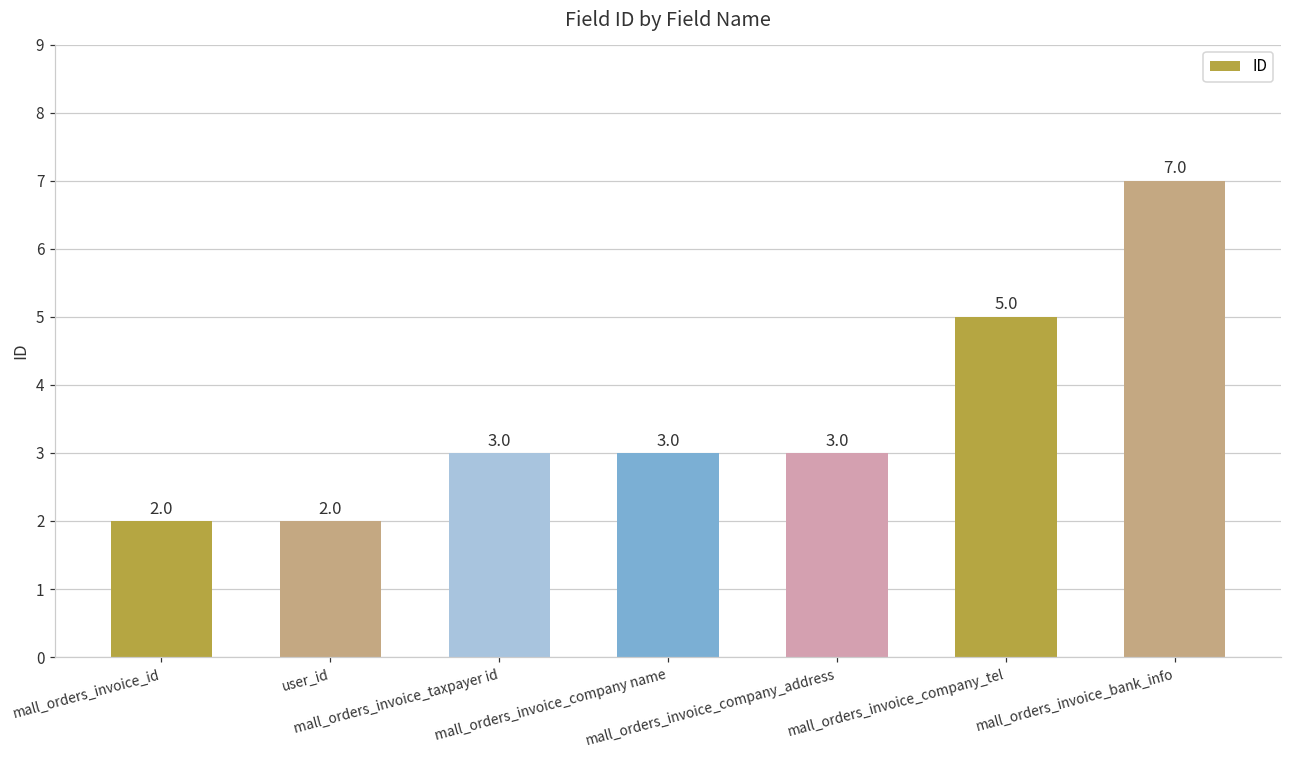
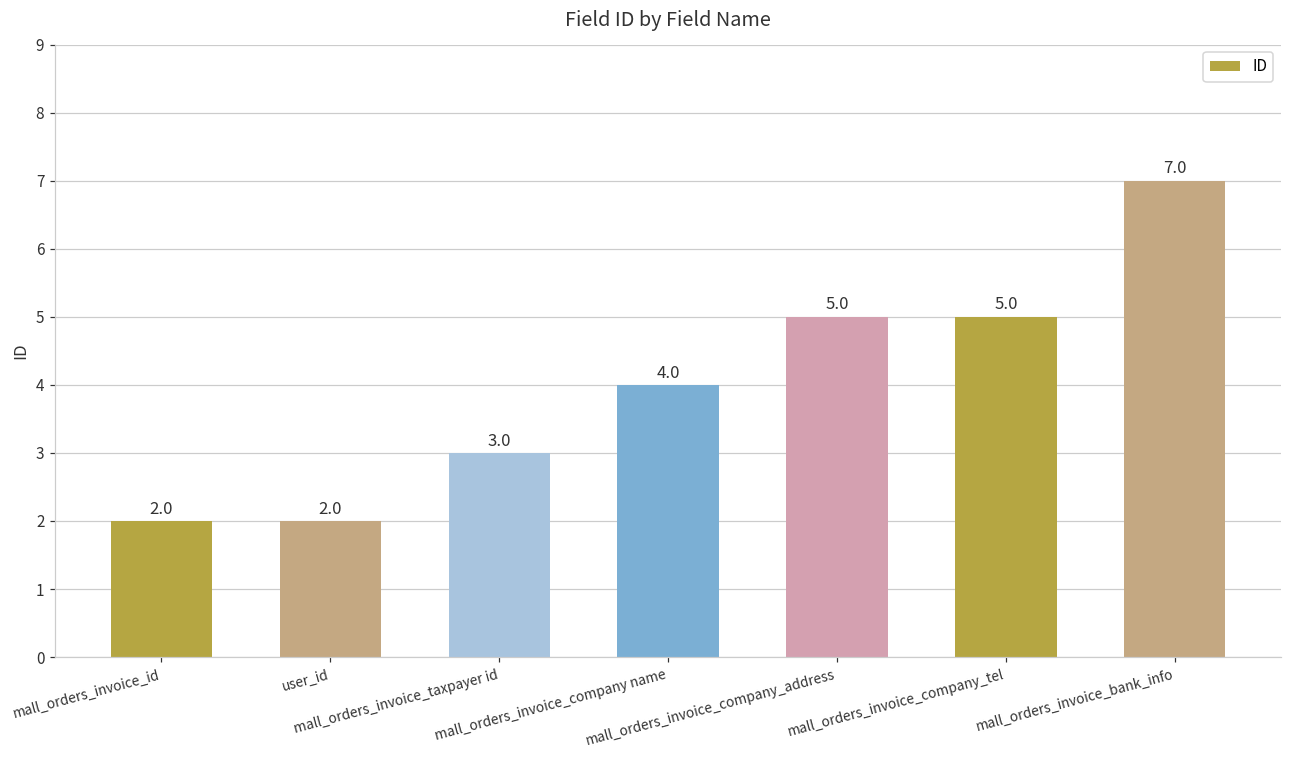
mall_orders_invoice_company name: 3.0 -> 4.0
mall_orders_invoice_company_address: 3.0 -> 5.0
